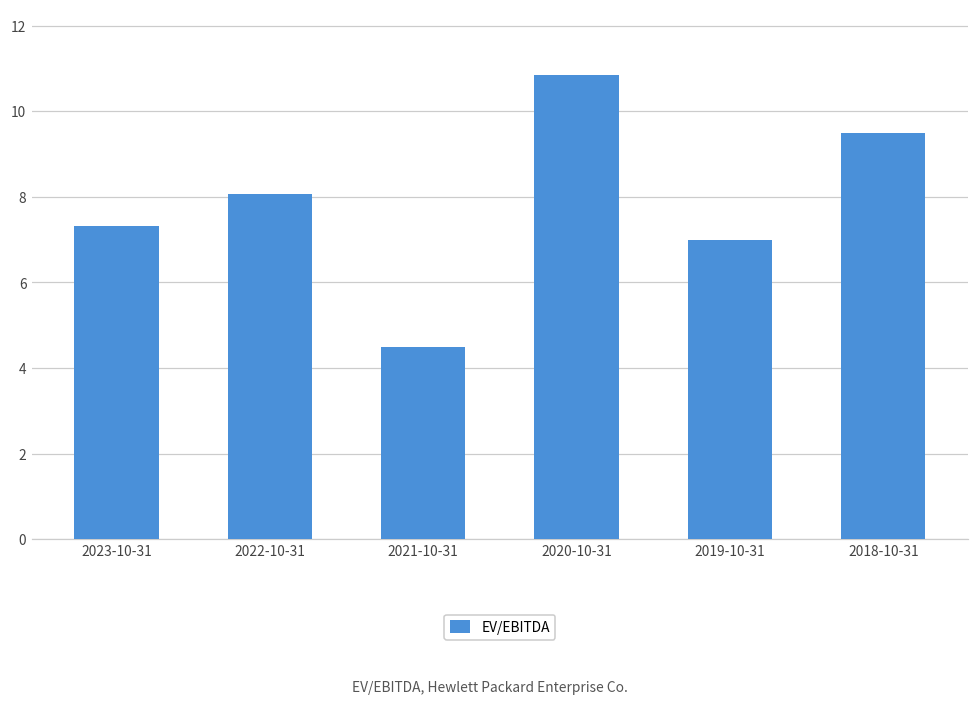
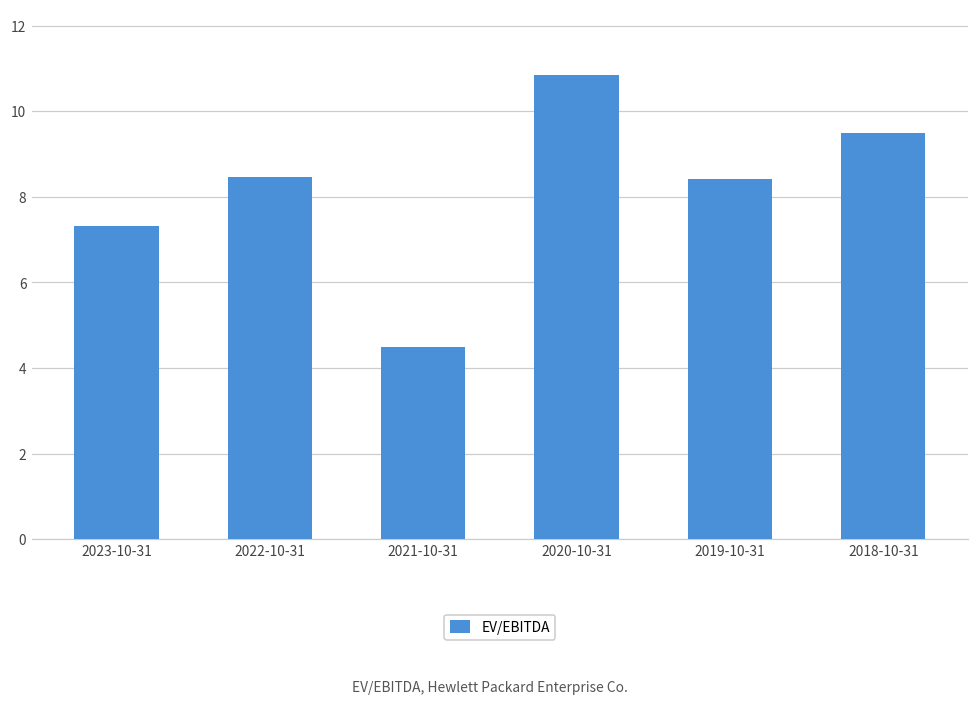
2022-10-31: 8.1 -> 8.5
2019-10-31: 7.0 -> 8.4
